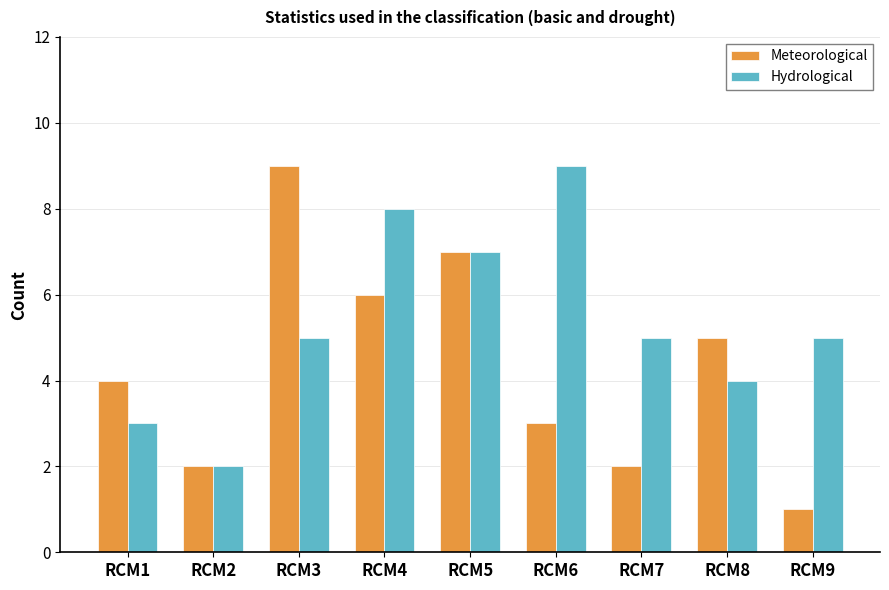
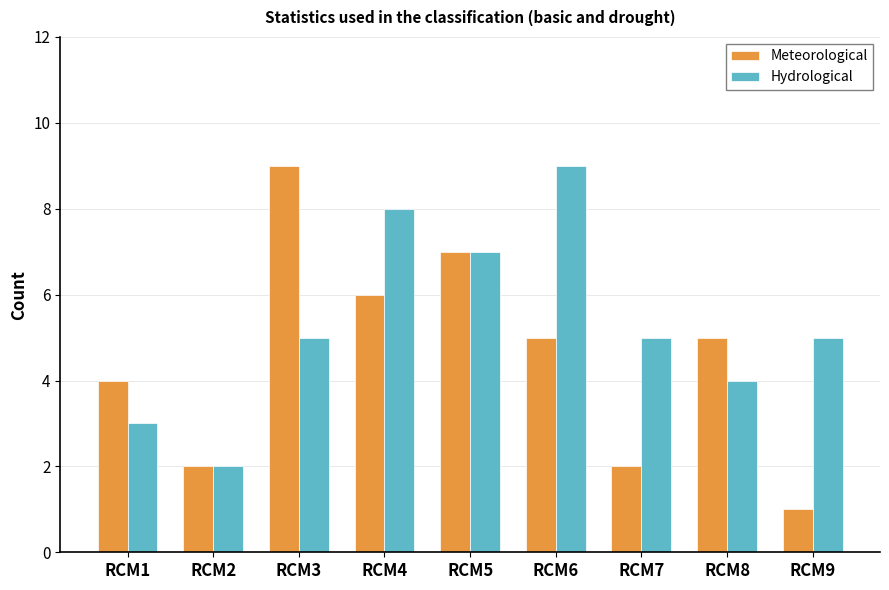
Meteorological, RCM6: 3 -> 5
